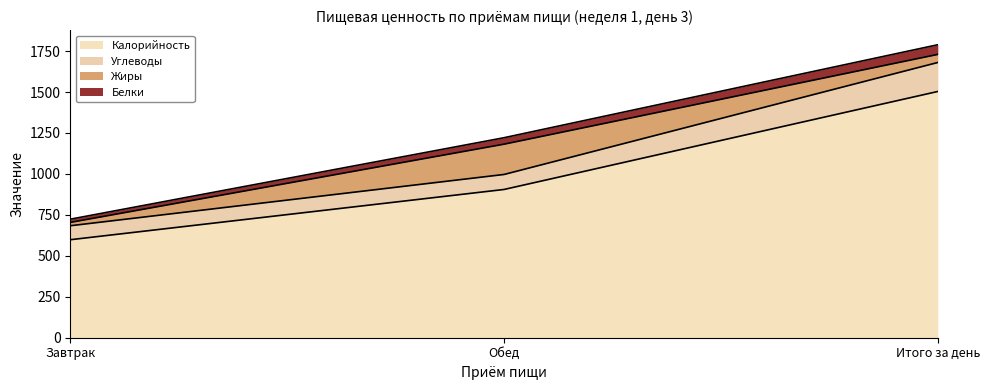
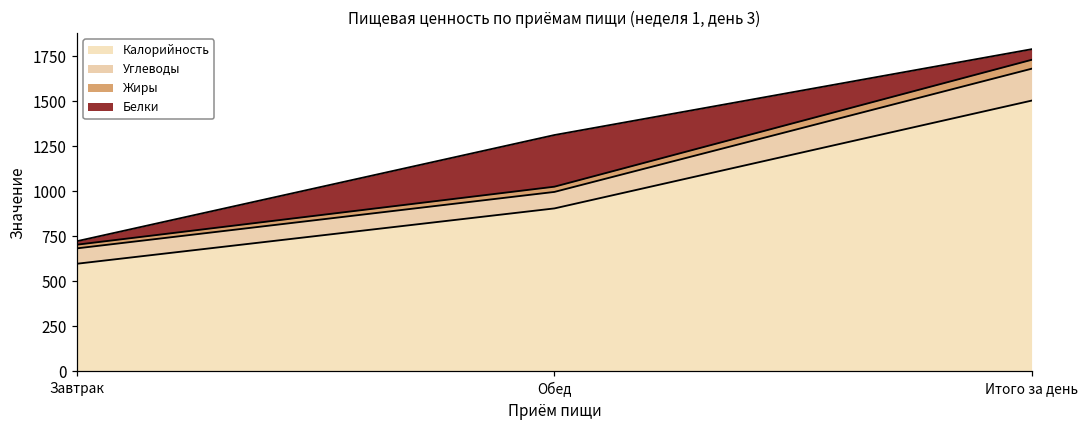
Жиры, Обед: 180 -> 30
Белки, Обед: 40 -> 290
